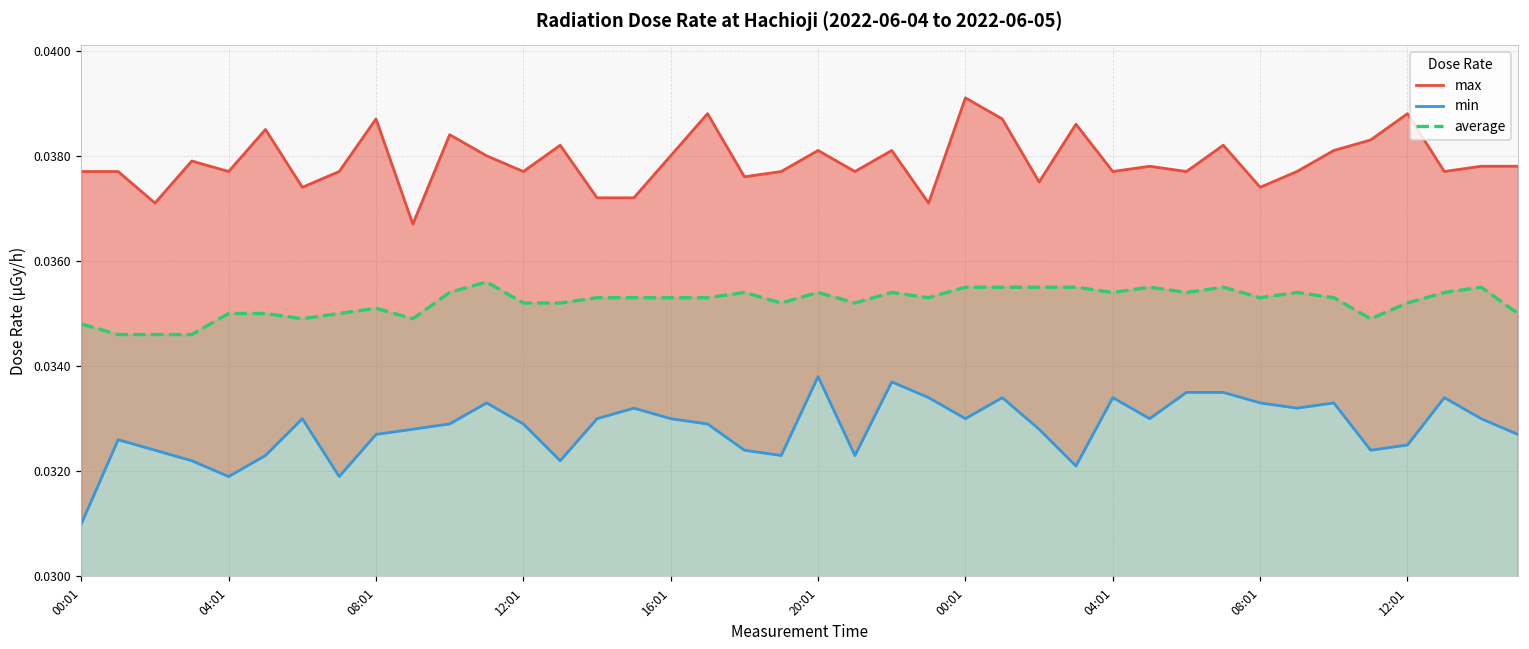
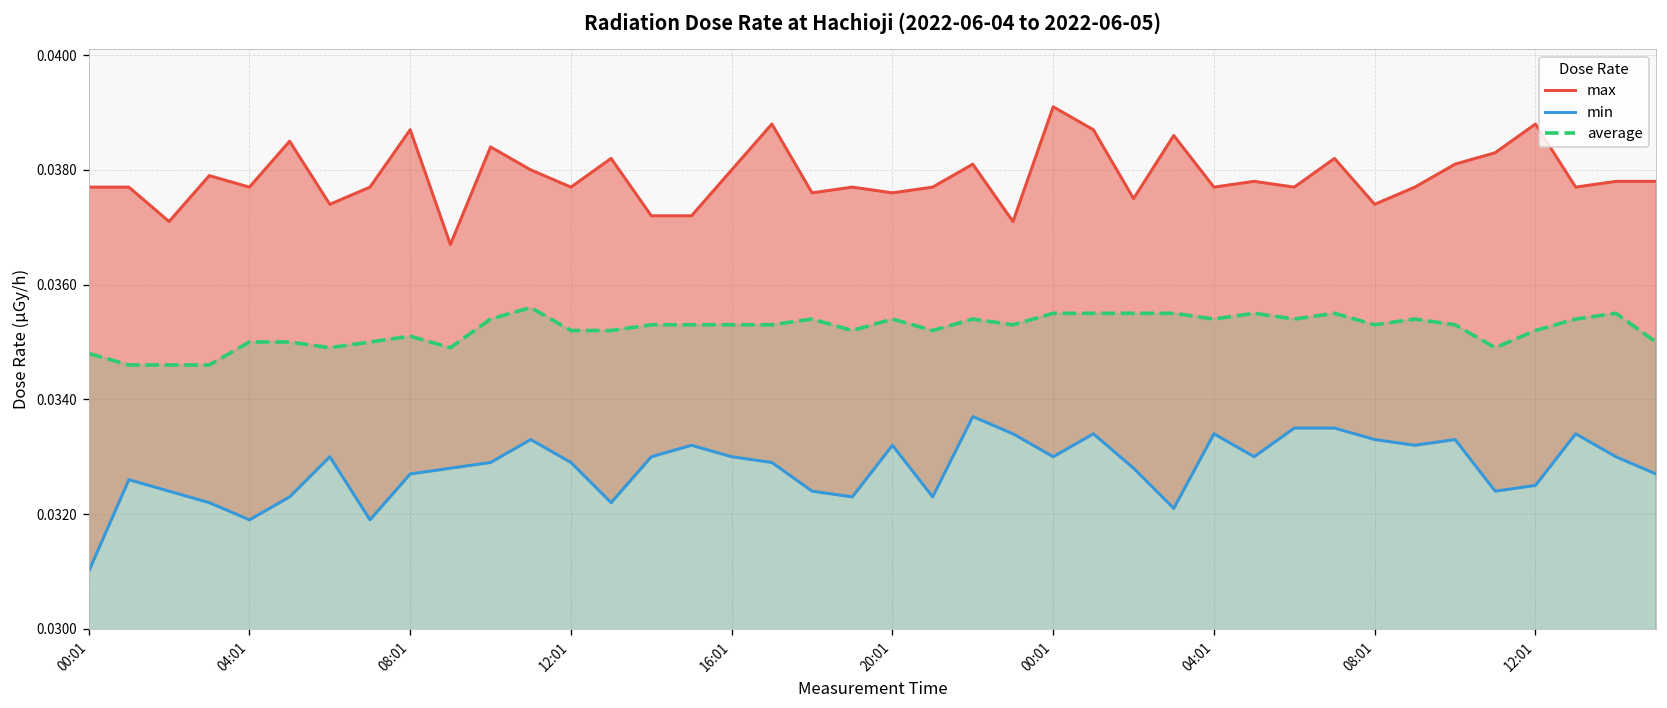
max, 20:01: 0.0381 -> 0.0376
min, 20:01: 0.0338 -> 0.0332
